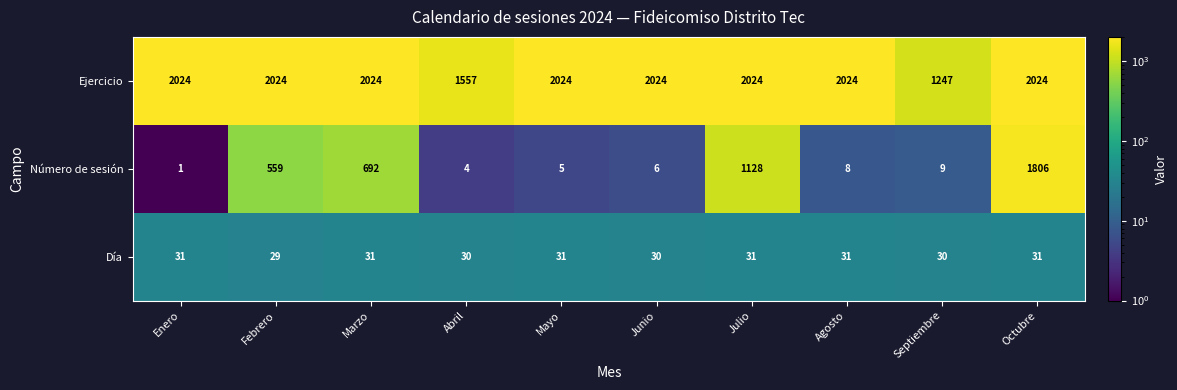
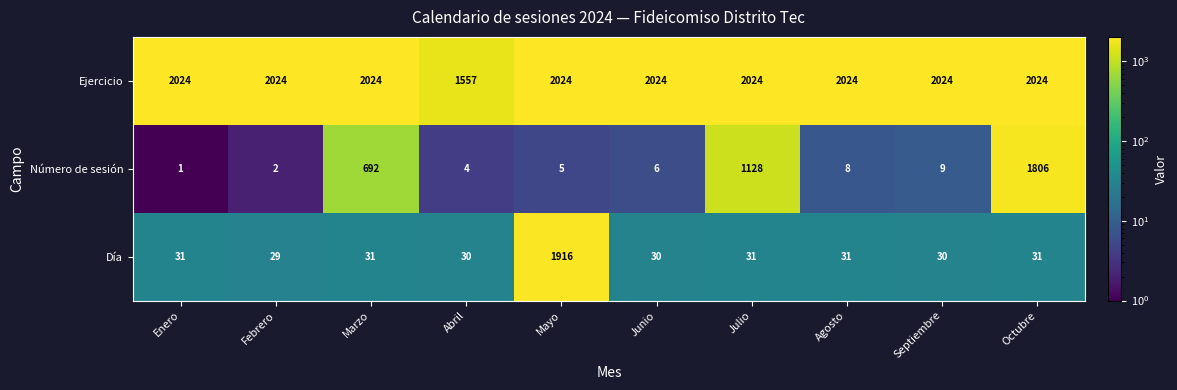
Ejercicio, Septiembre: 1247 -> 2024
Número de sesión, Febrero: 559 -> 2
Día, Mayo: 31 -> 1916
